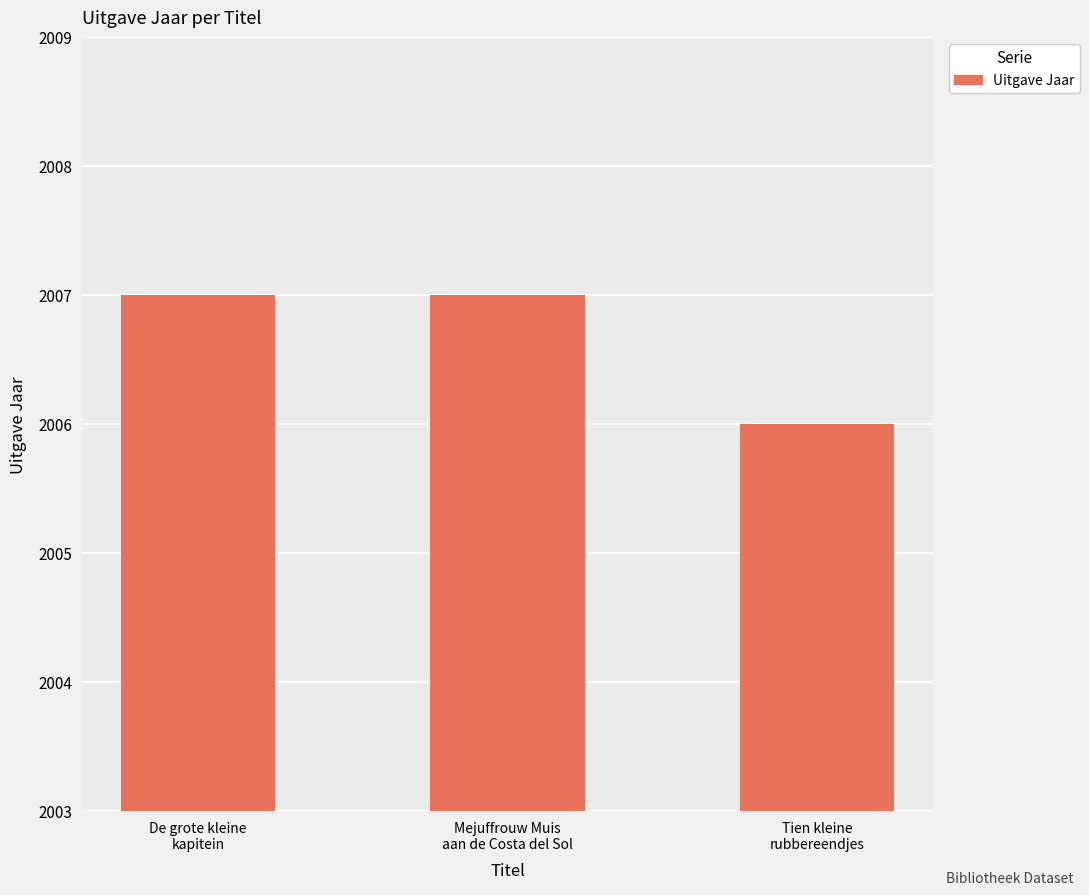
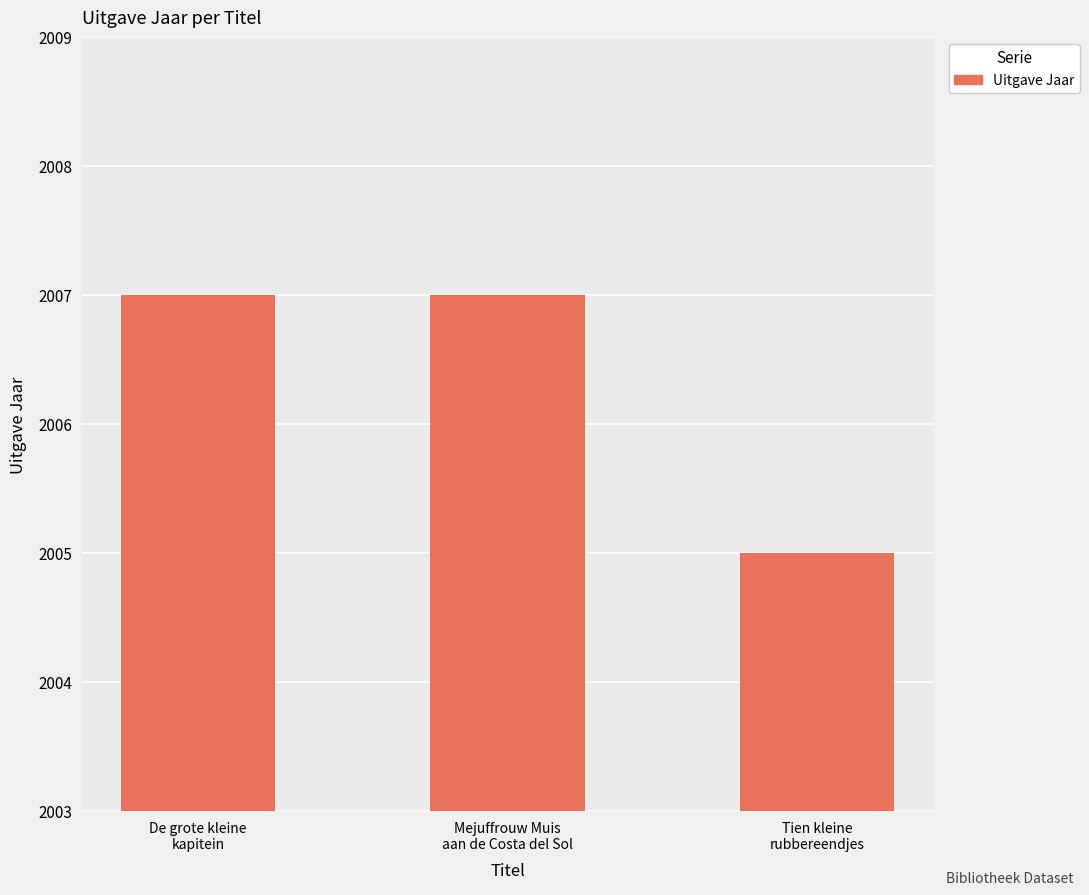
Tien kleine rubbereendjes: 2006 -> 2005
